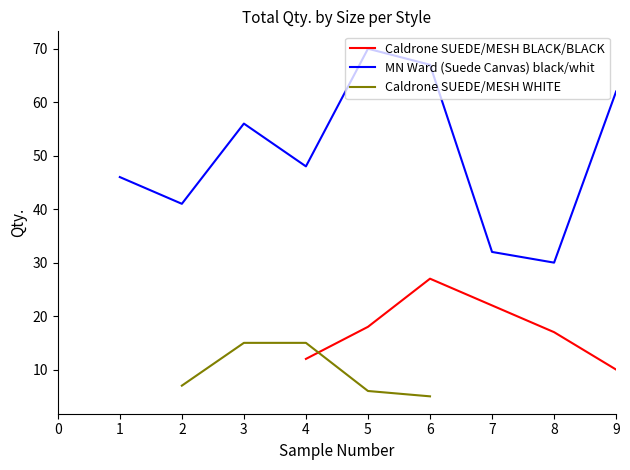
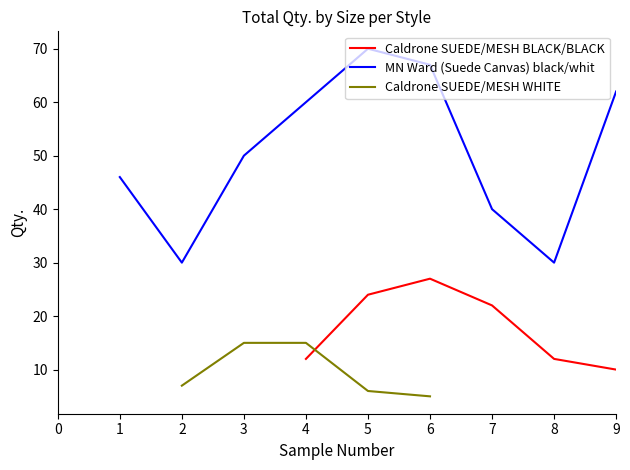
MN Ward (Suede Canvas) black/whit, 2: 41 -> 30
MN Ward (Suede Canvas) black/whit, 3: 56 -> 50
MN Ward (Suede Canvas) black/whit, 4: 48 -> 60
Caldrone SUEDE/MESH BLACK/BLACK, 5: 18 -> 24
MN Ward (Suede Canvas) black/whit, 7: 32 -> 40
Caldrone SUEDE/MESH BLACK/BLACK, 8: 17 -> 12
